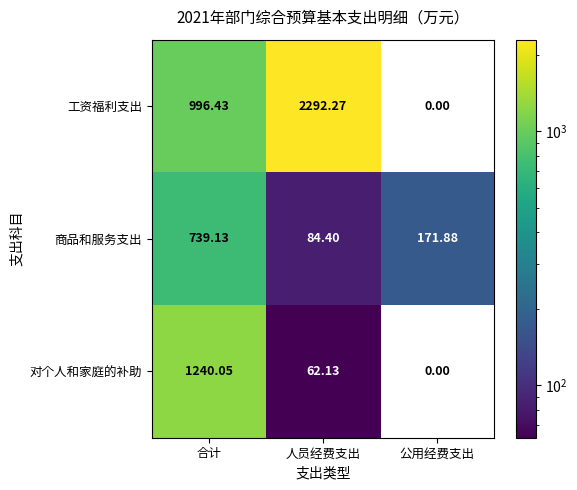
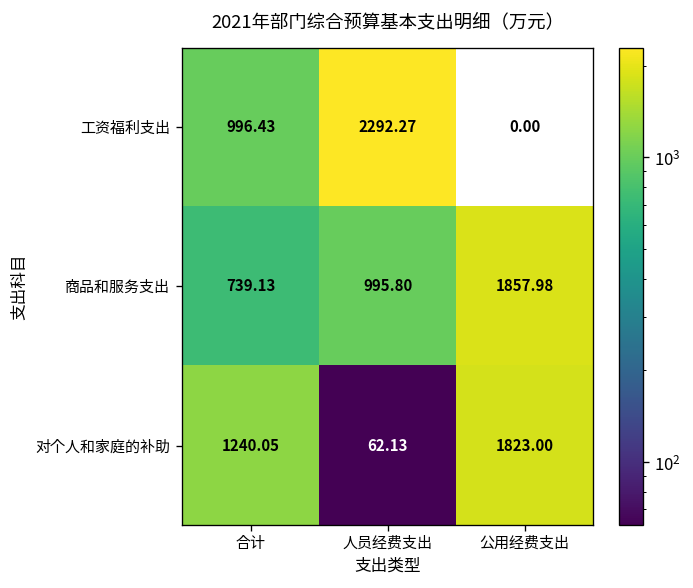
商品和服务支出, 人员经费支出: 84.40 -> 995.80
商品和服务支出, 公用经费支出: 171.88 -> 1857.98
对个人和家庭的补助, 公用经费支出: 0.00 -> 1823.00
